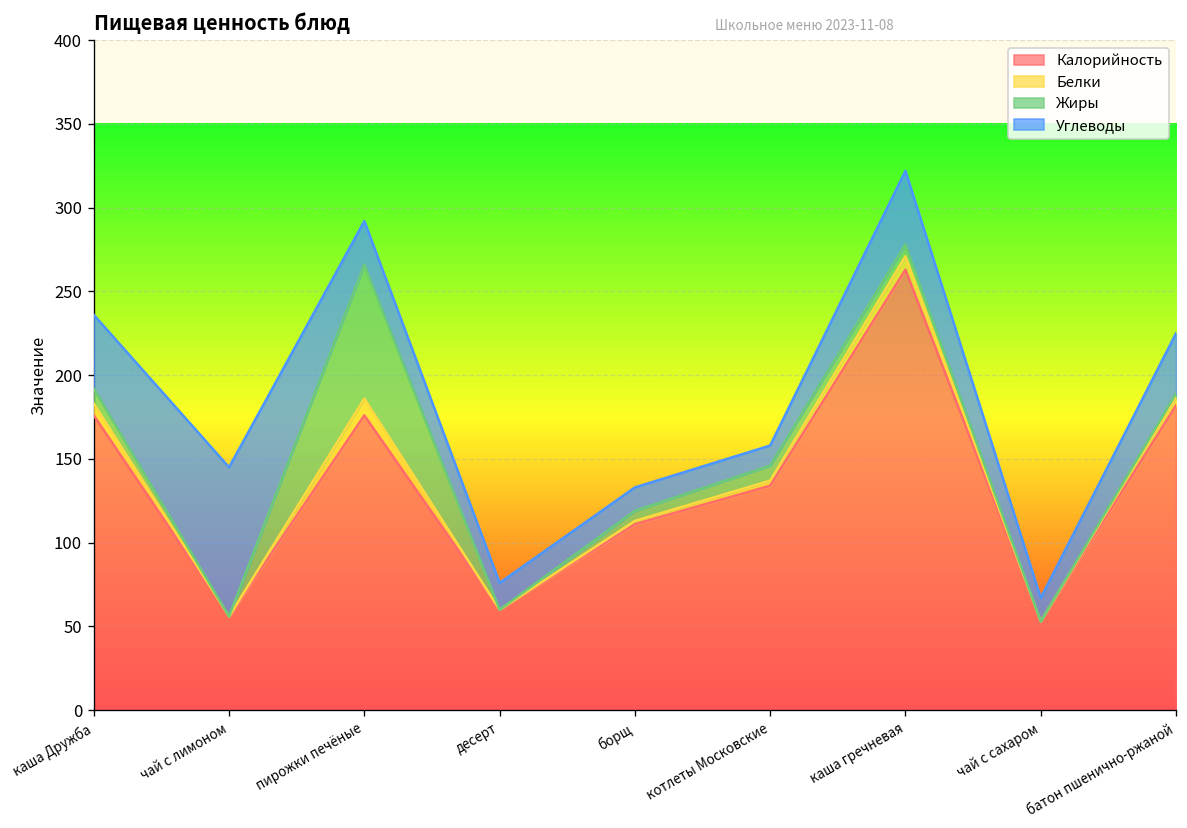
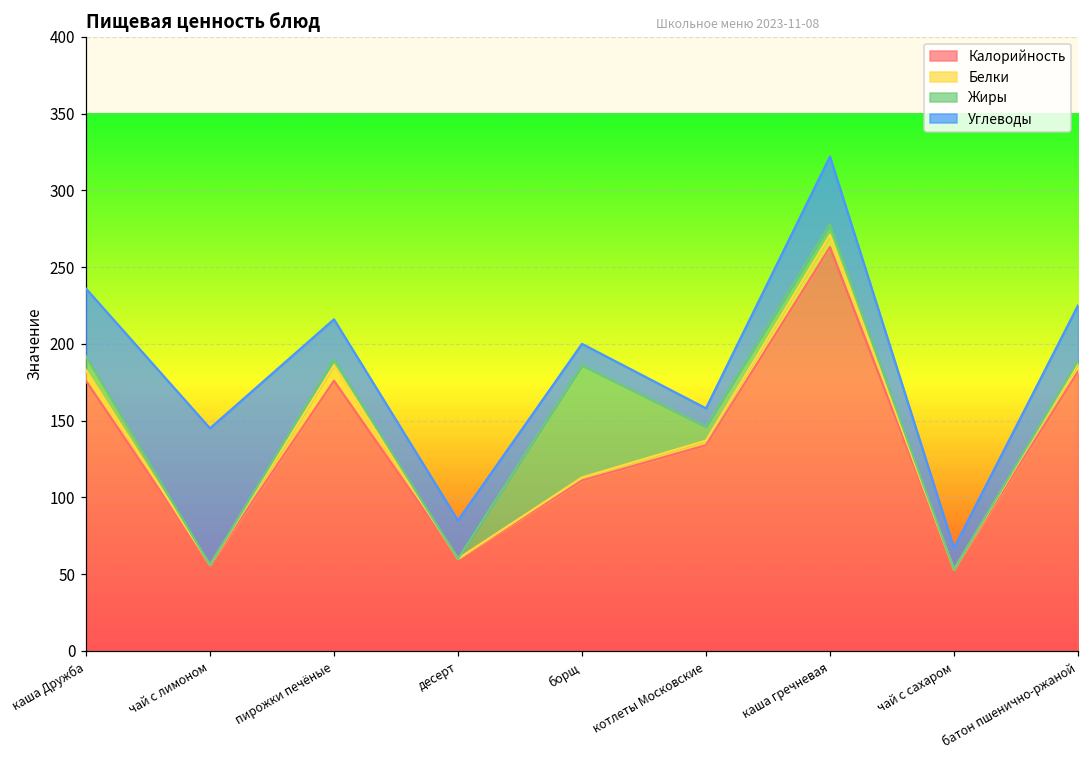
Жиры, пирожки печёные: 80 -> 4
Углеводы, десерт: 16 -> 25
Жиры, борщ: 6 -> 73
